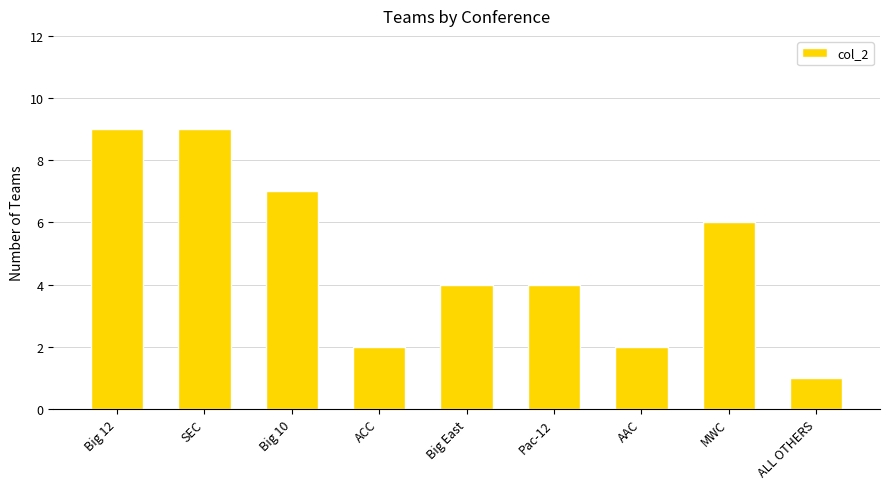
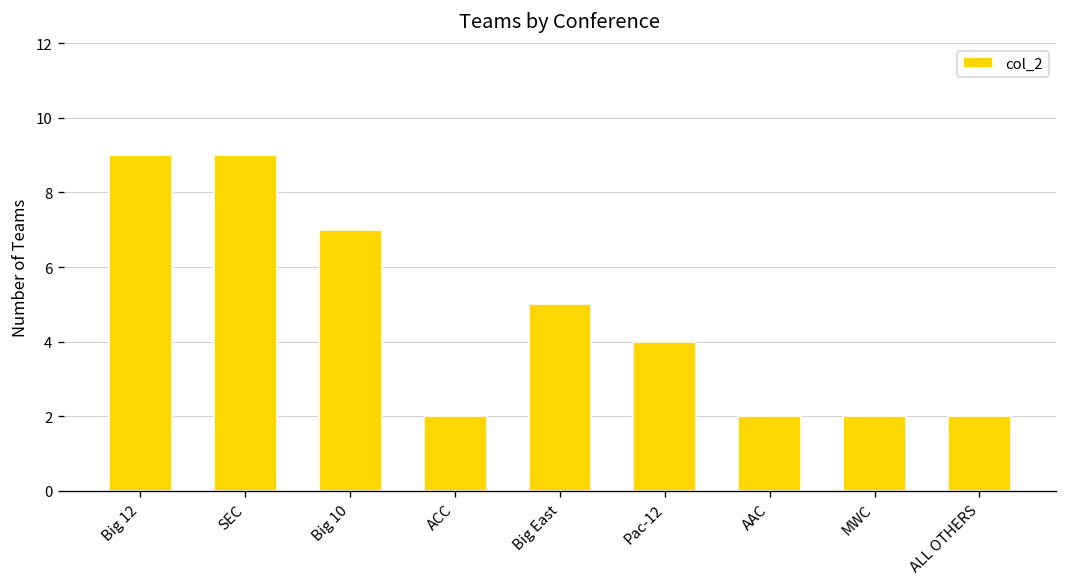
Big East: 4 -> 5
MWC: 6 -> 2
ALL OTHERS: 1 -> 2
